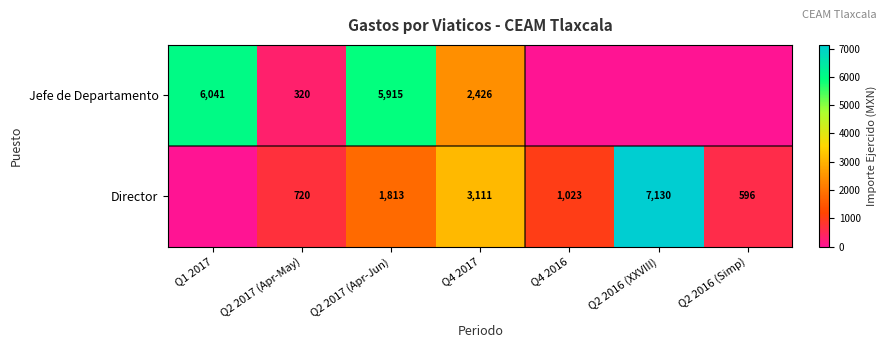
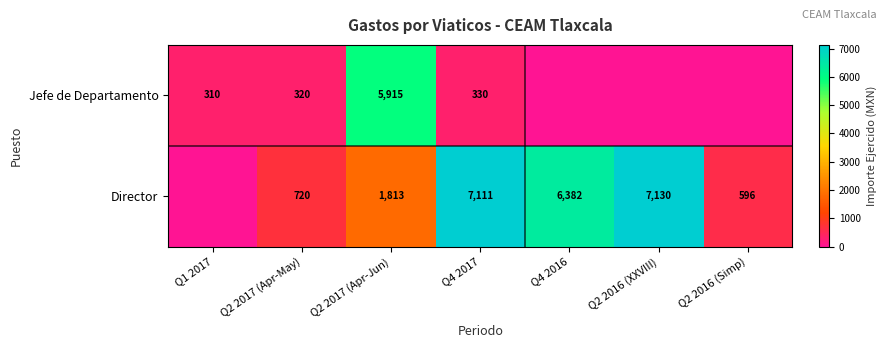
Jefe de Departamento, Q1 2017: 6,041 -> 310
Jefe de Departamento, Q4 2017: 2,426 -> 330
Director, Q4 2017: 3,111 -> 7,111
Director, Q4 2016: 1,023 -> 6,382
